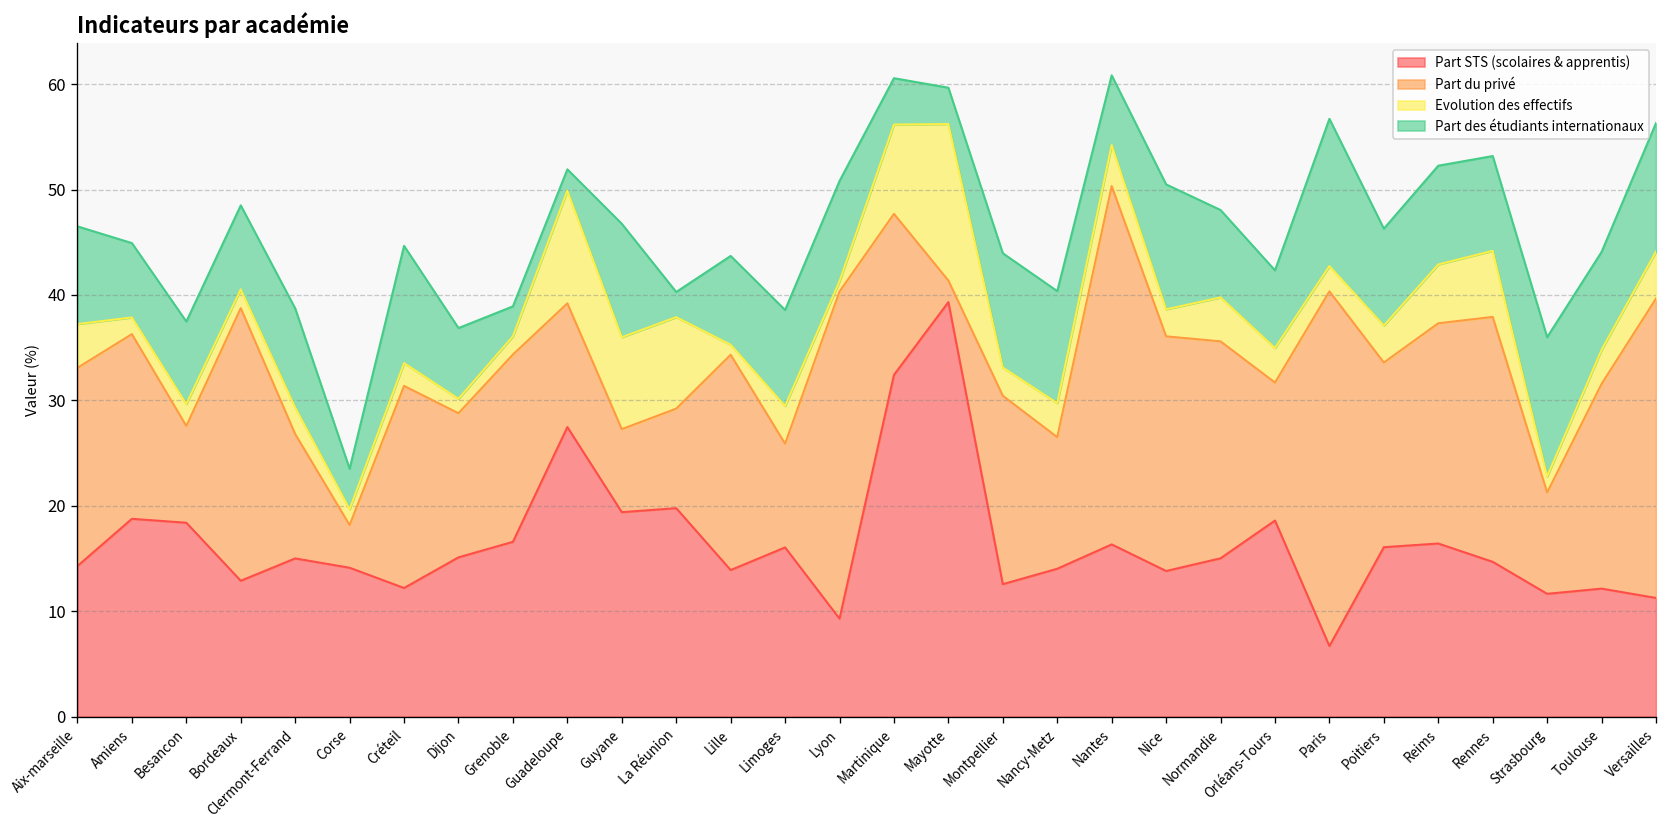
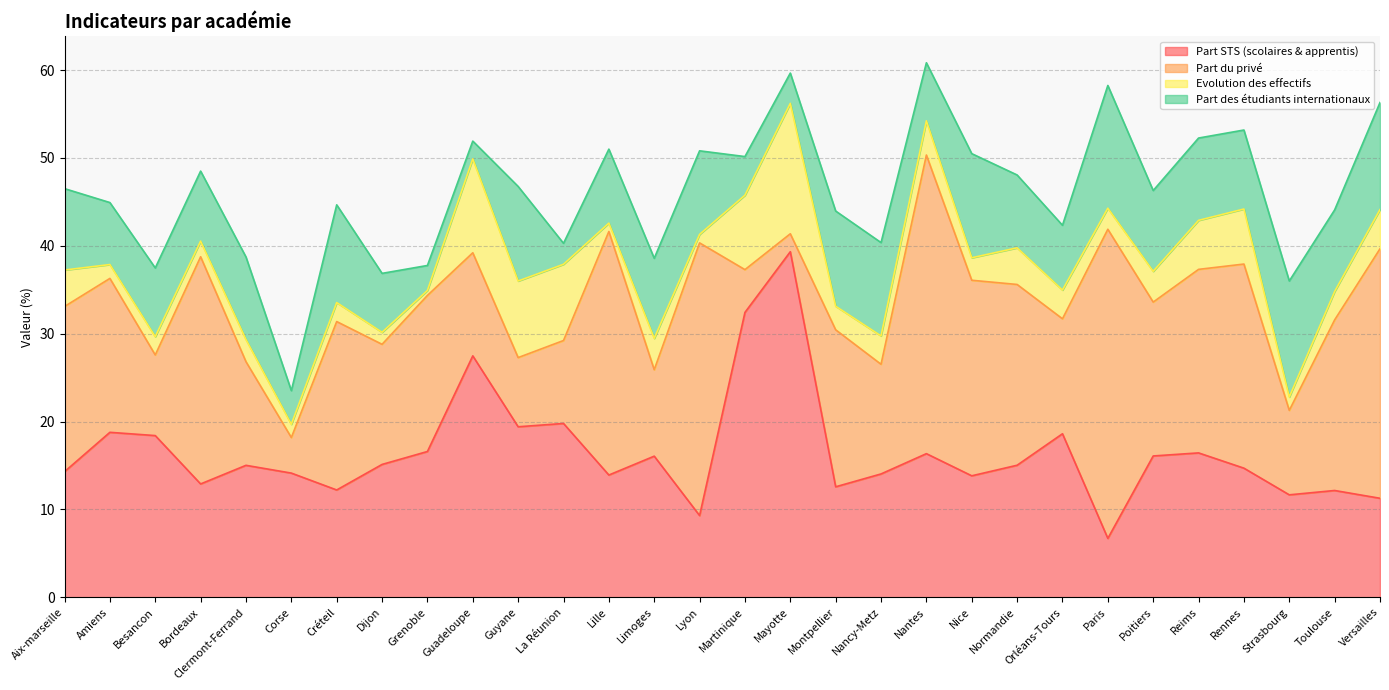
Evolution des effectifs, Grenoble: 2 -> 1
Part du privé, Lille: 20 -> 28
Part du privé, Martinique: 15 -> 5
Part du privé, Paris: 34 -> 35
